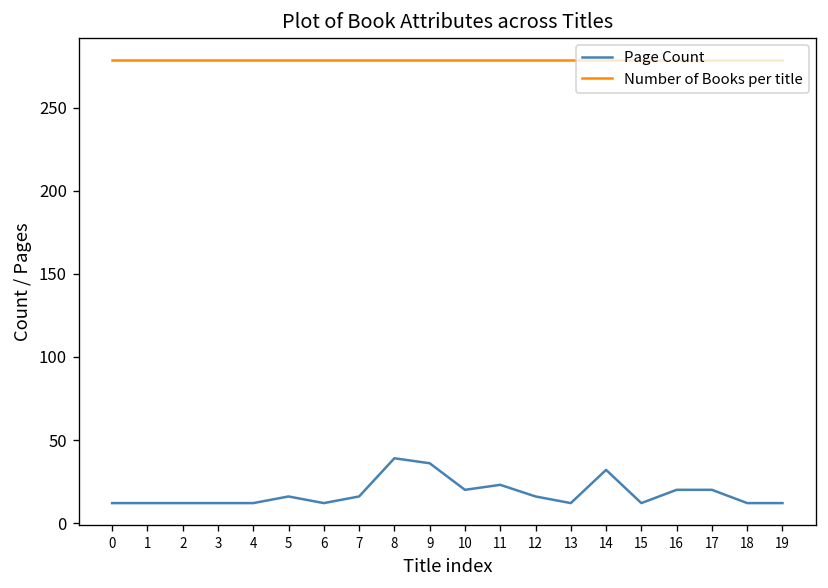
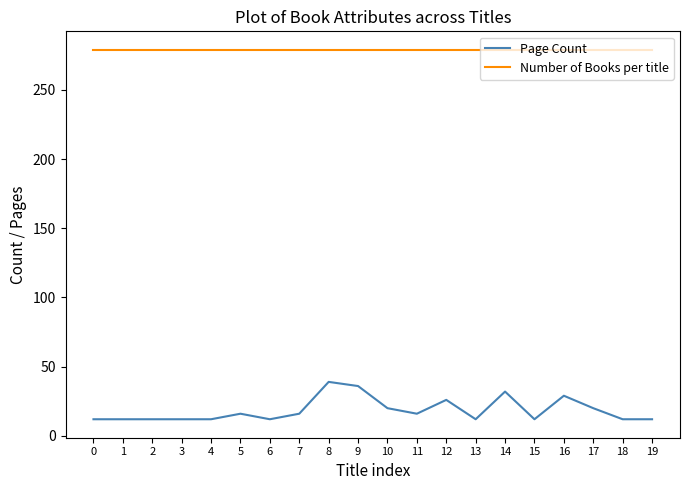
Page Count, 11: 23 -> 16
Page Count, 12: 16 -> 26
Page Count, 16: 20 -> 29
